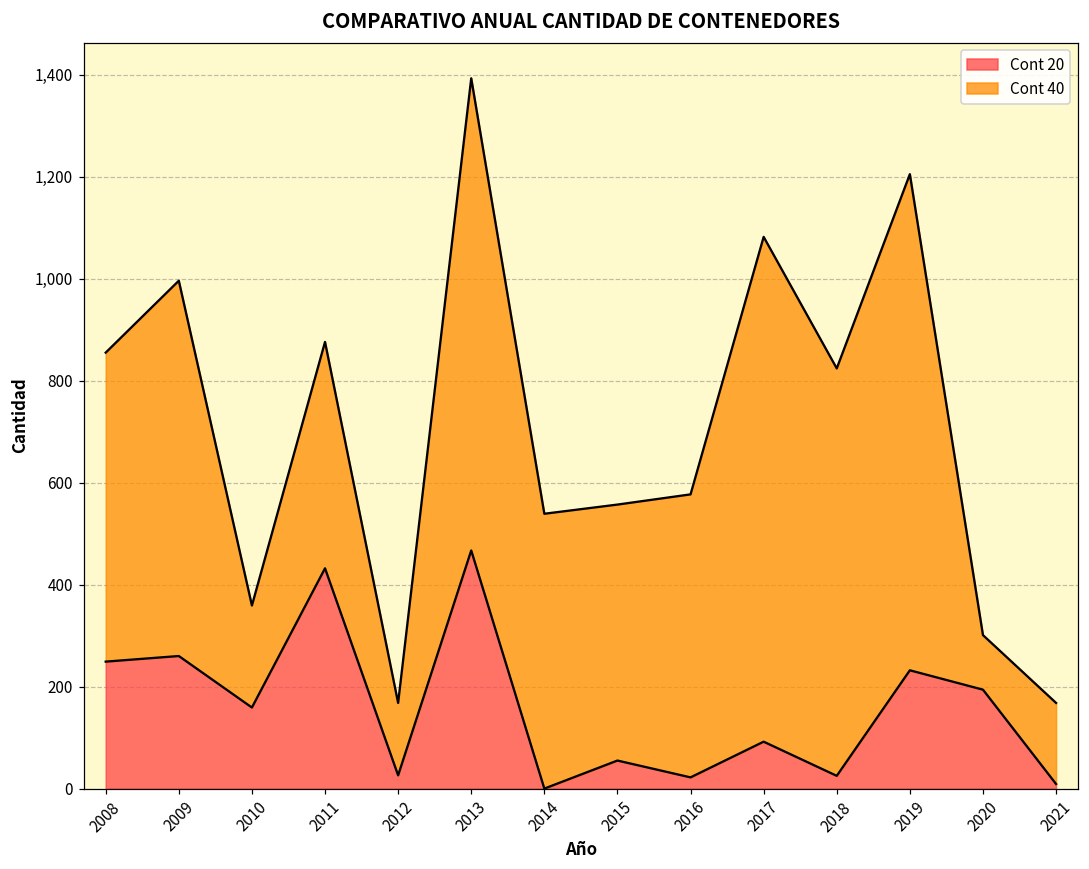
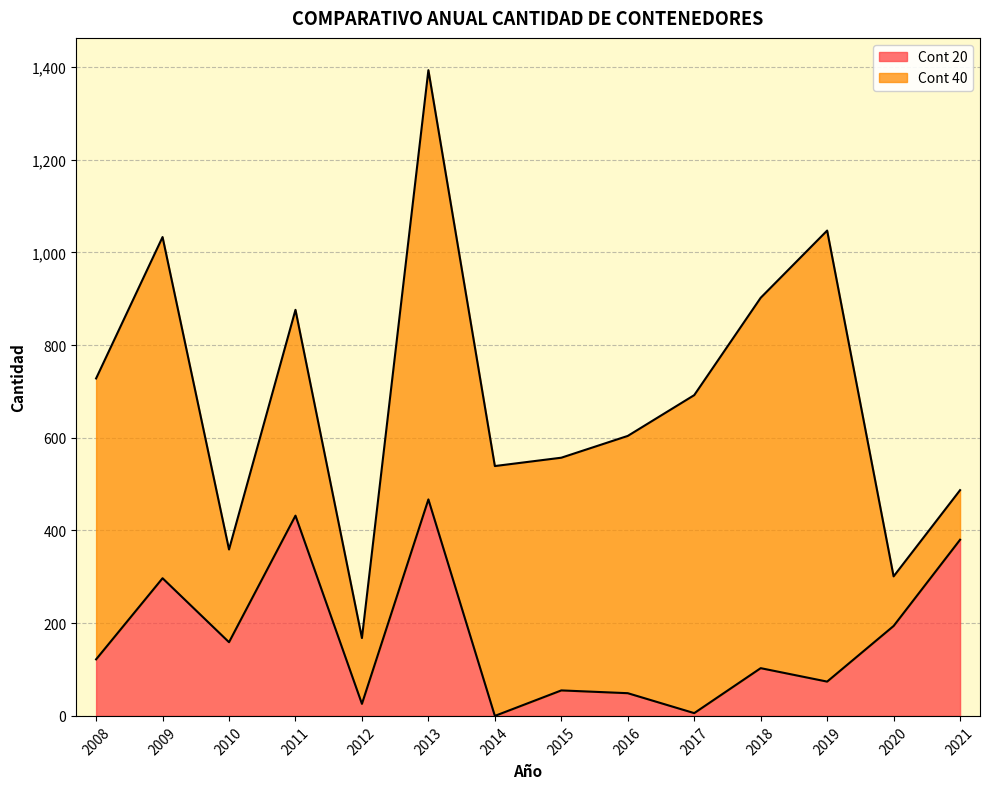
Cont 20, 2008: 250 -> 120
Cont 20, 2009: 260 -> 300
Cont 20, 2016: 20 -> 50
Cont 20, 2017: 90 -> 10
Cont 40, 2017: 990 -> 690
Cont 20, 2018: 30 -> 100
Cont 20, 2019: 230 -> 70
Cont 20, 2021: 10 -> 380
Cont 40, 2021: 160 -> 110
